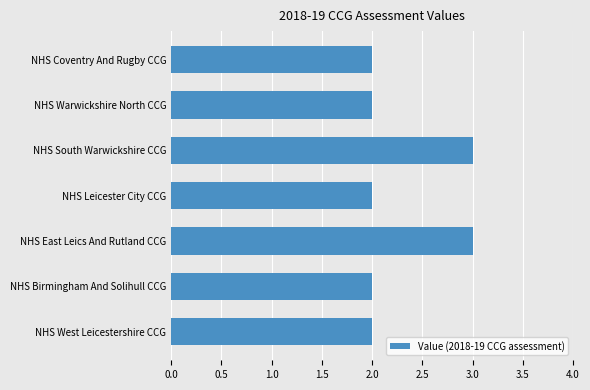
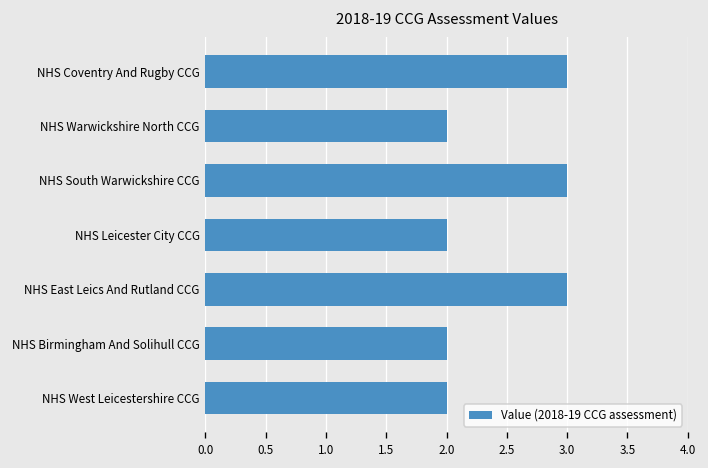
NHS Coventry And Rugby CCG: 2 -> 3
